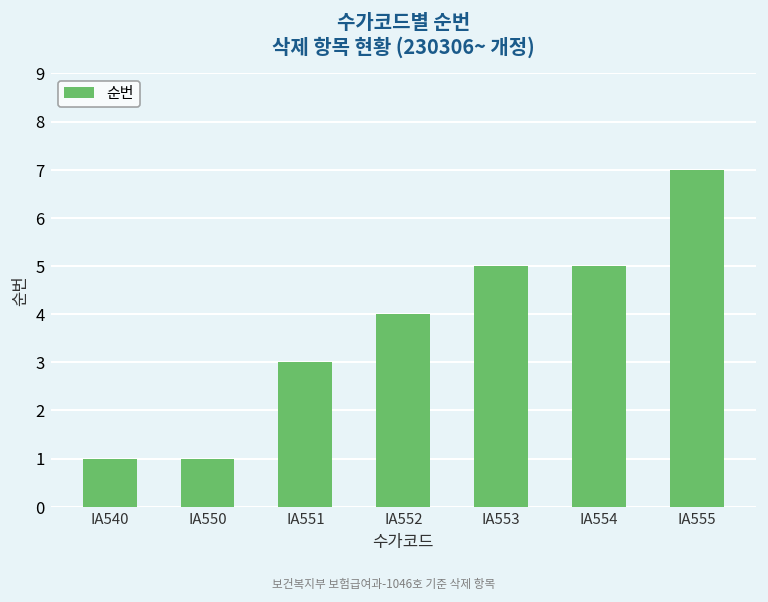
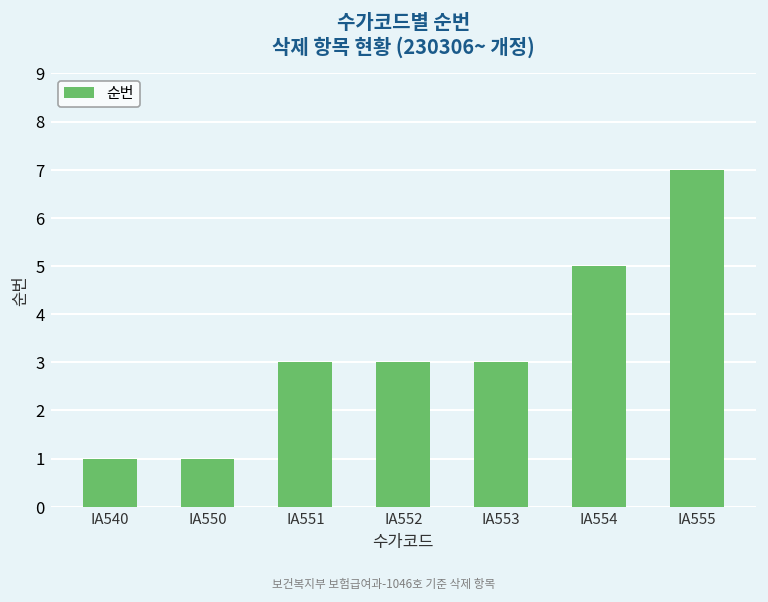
IA552: 4 -> 3
IA553: 5 -> 3
